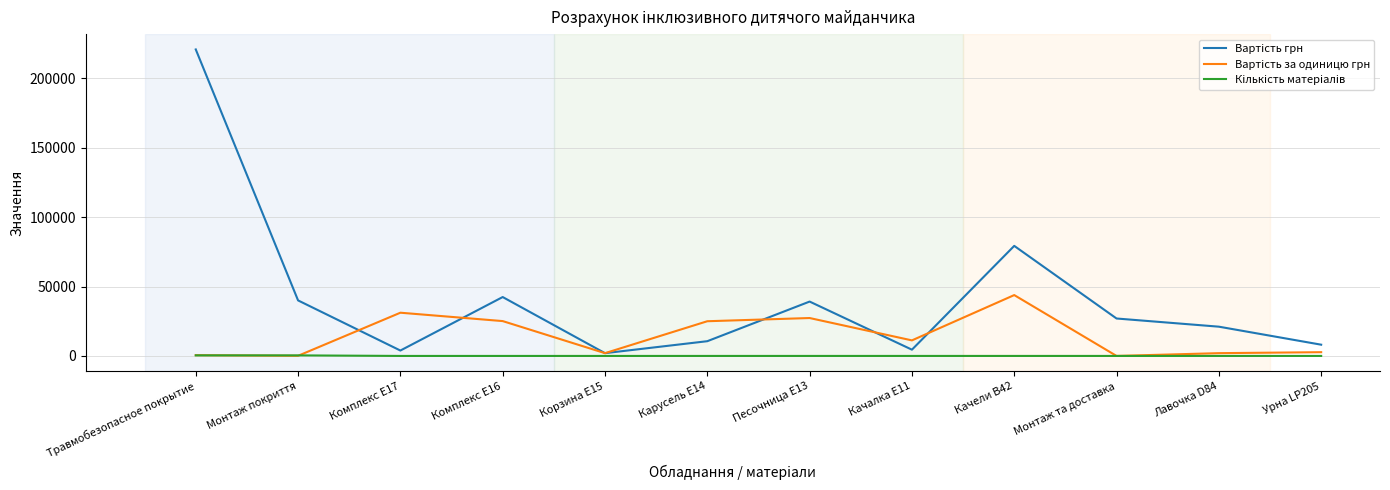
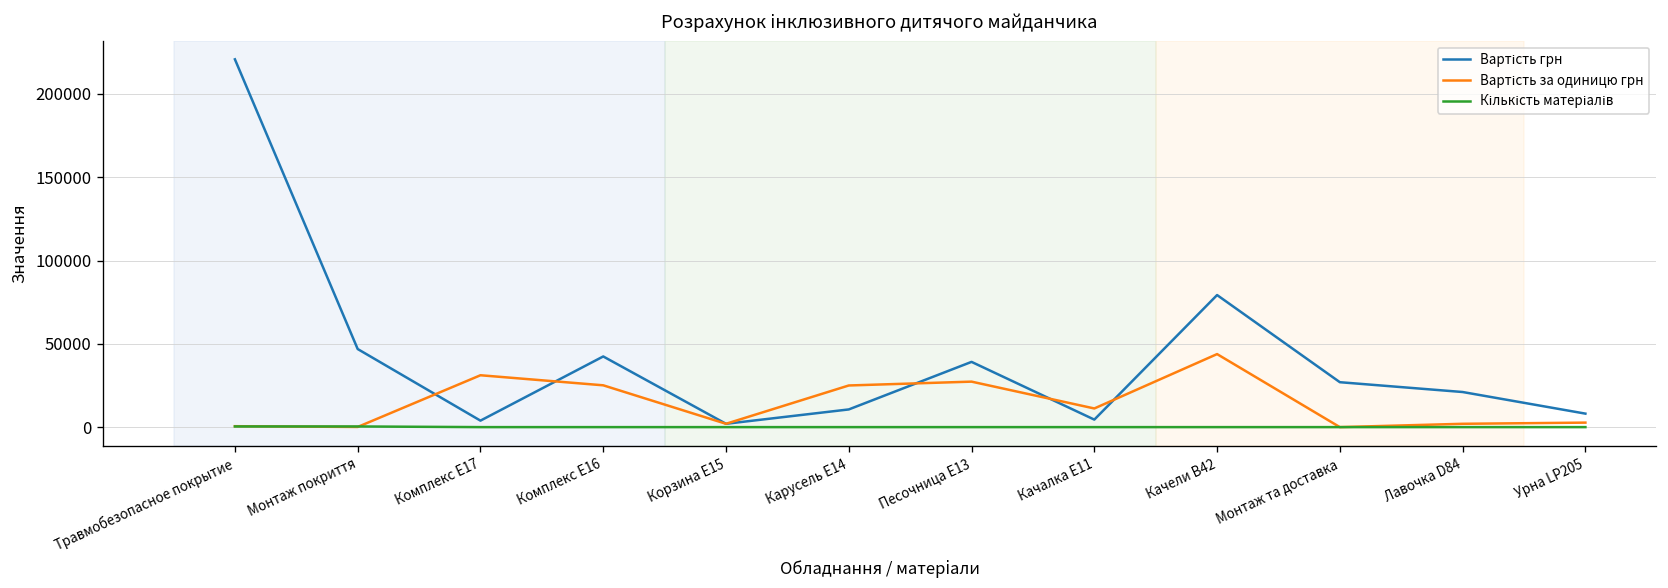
Вартість грн, Монтаж покриття: 40000 -> 47000
